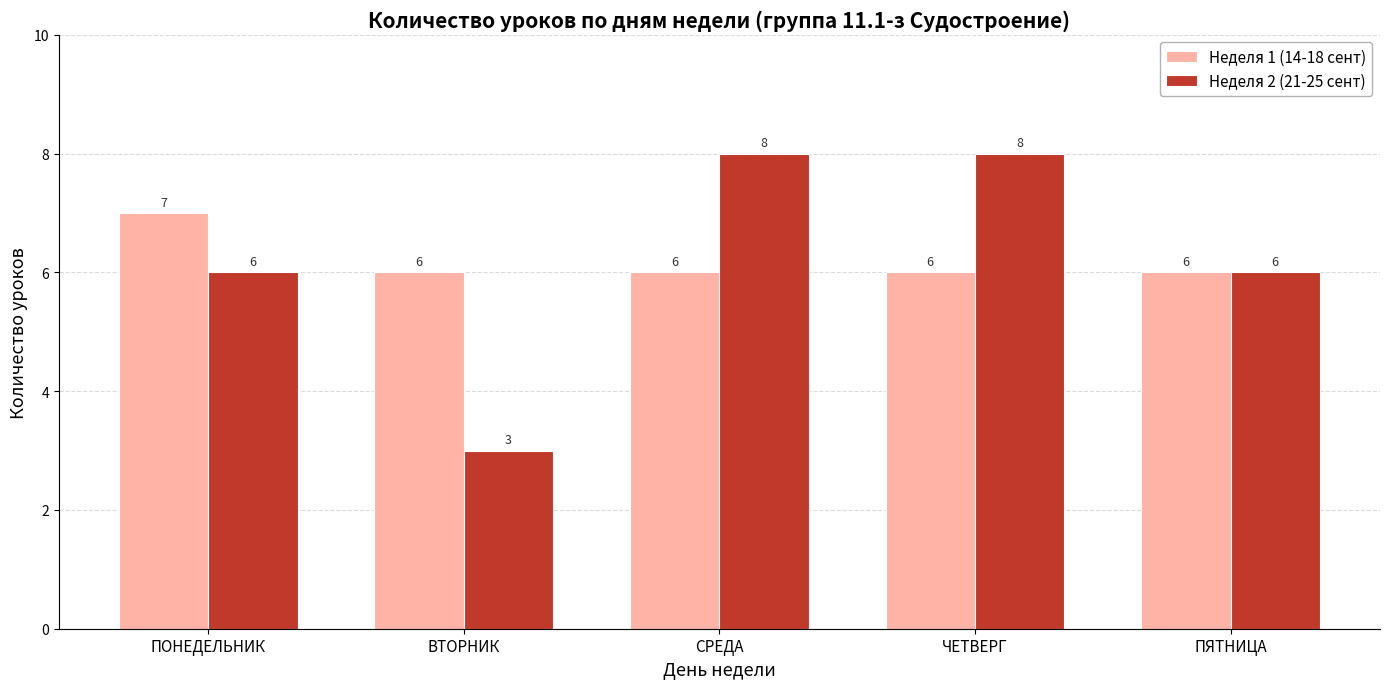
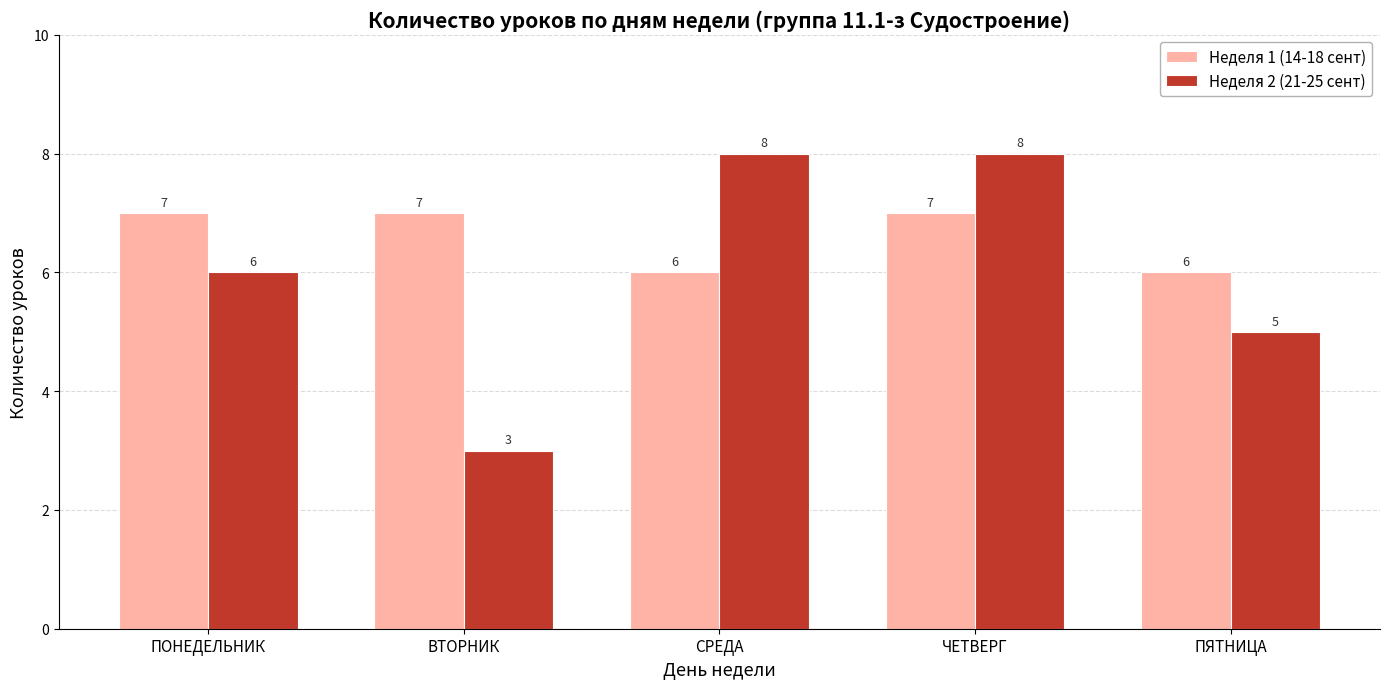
Неделя 1 (14-18 сент), ВТОРНИК: 6 -> 7
Неделя 1 (14-18 сент), ЧЕТВЕРГ: 6 -> 7
Неделя 2 (21-25 сент), ПЯТНИЦА: 6 -> 5
